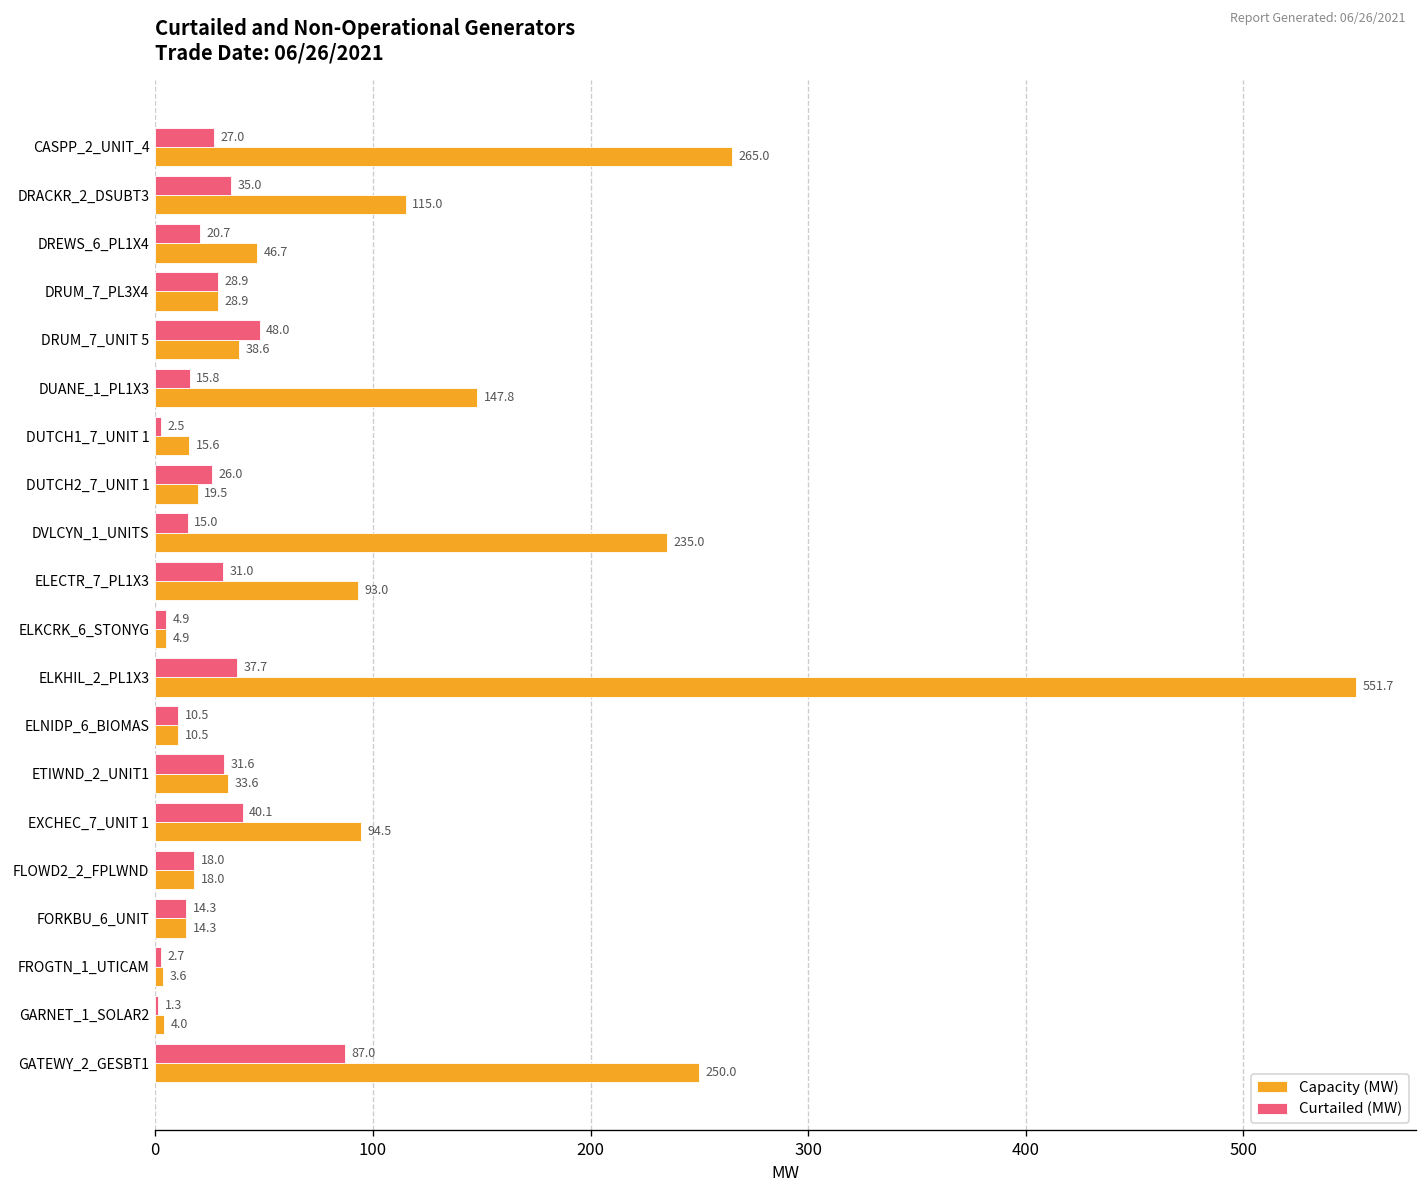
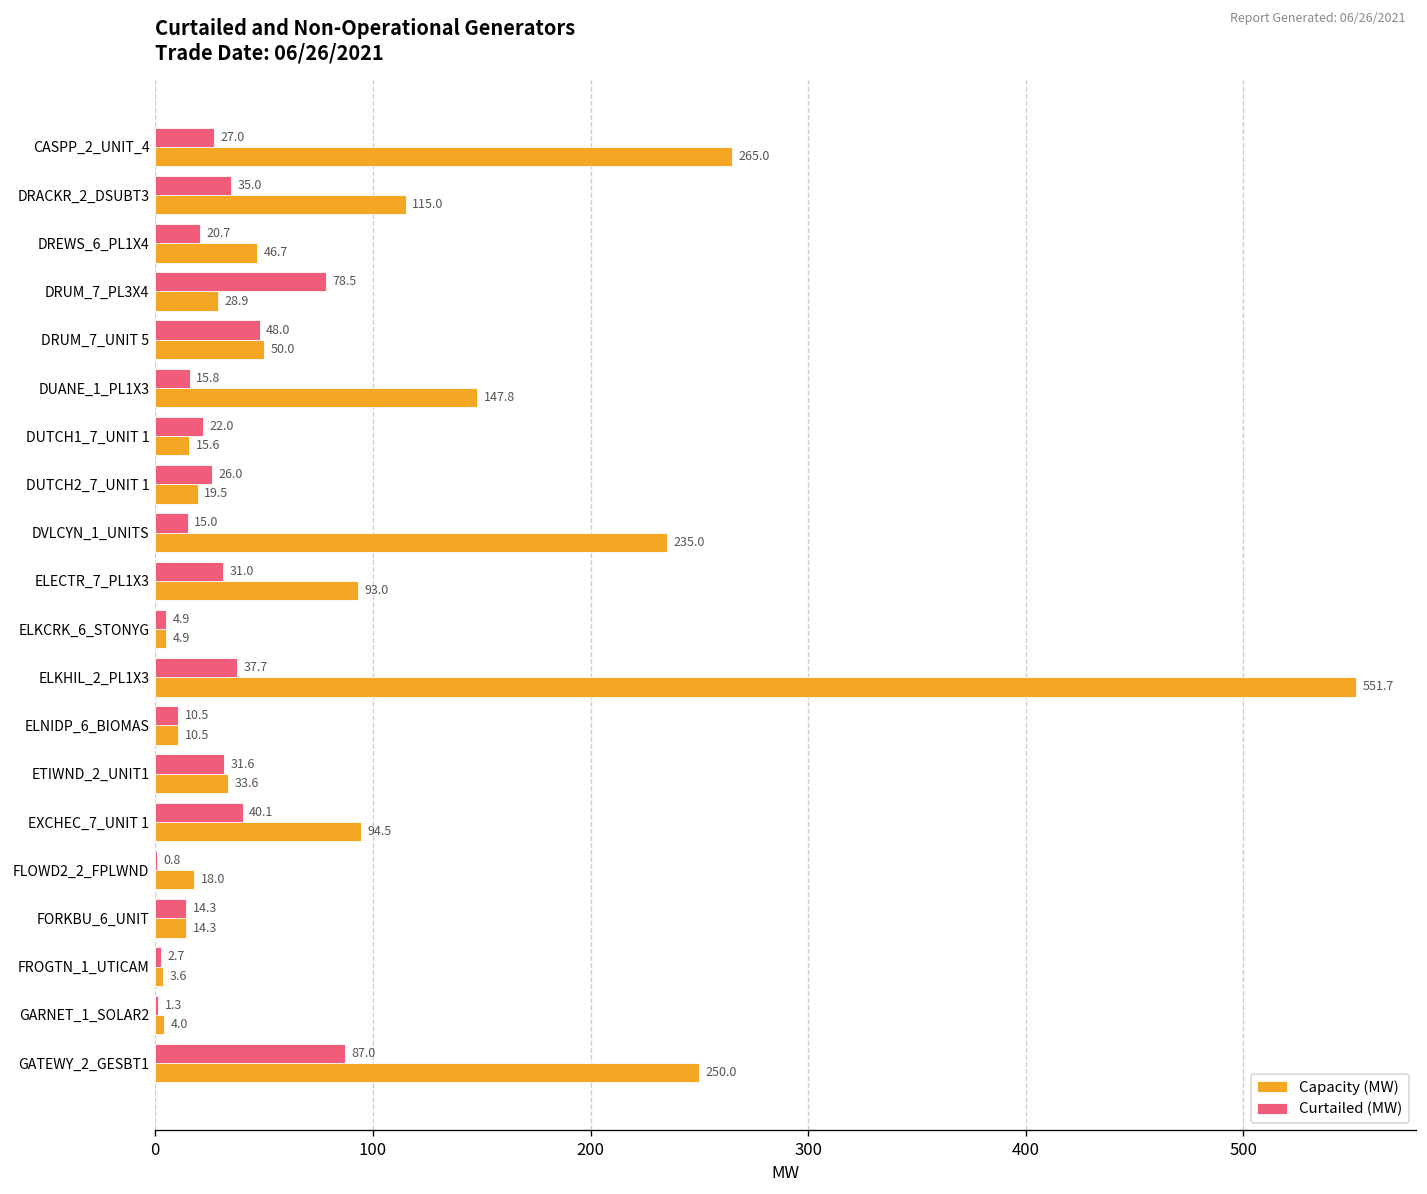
Curtailed (MW), DRUM_7_PL3X4: 28.9 -> 78.5
Capacity (MW), DRUM_7_UNIT 5: 38.6 -> 50.0
Curtailed (MW), DUTCH1_7_UNIT 1: 2.5 -> 22.0
Curtailed (MW), FLOWD2_2_FPLWND: 18.0 -> 0.8
